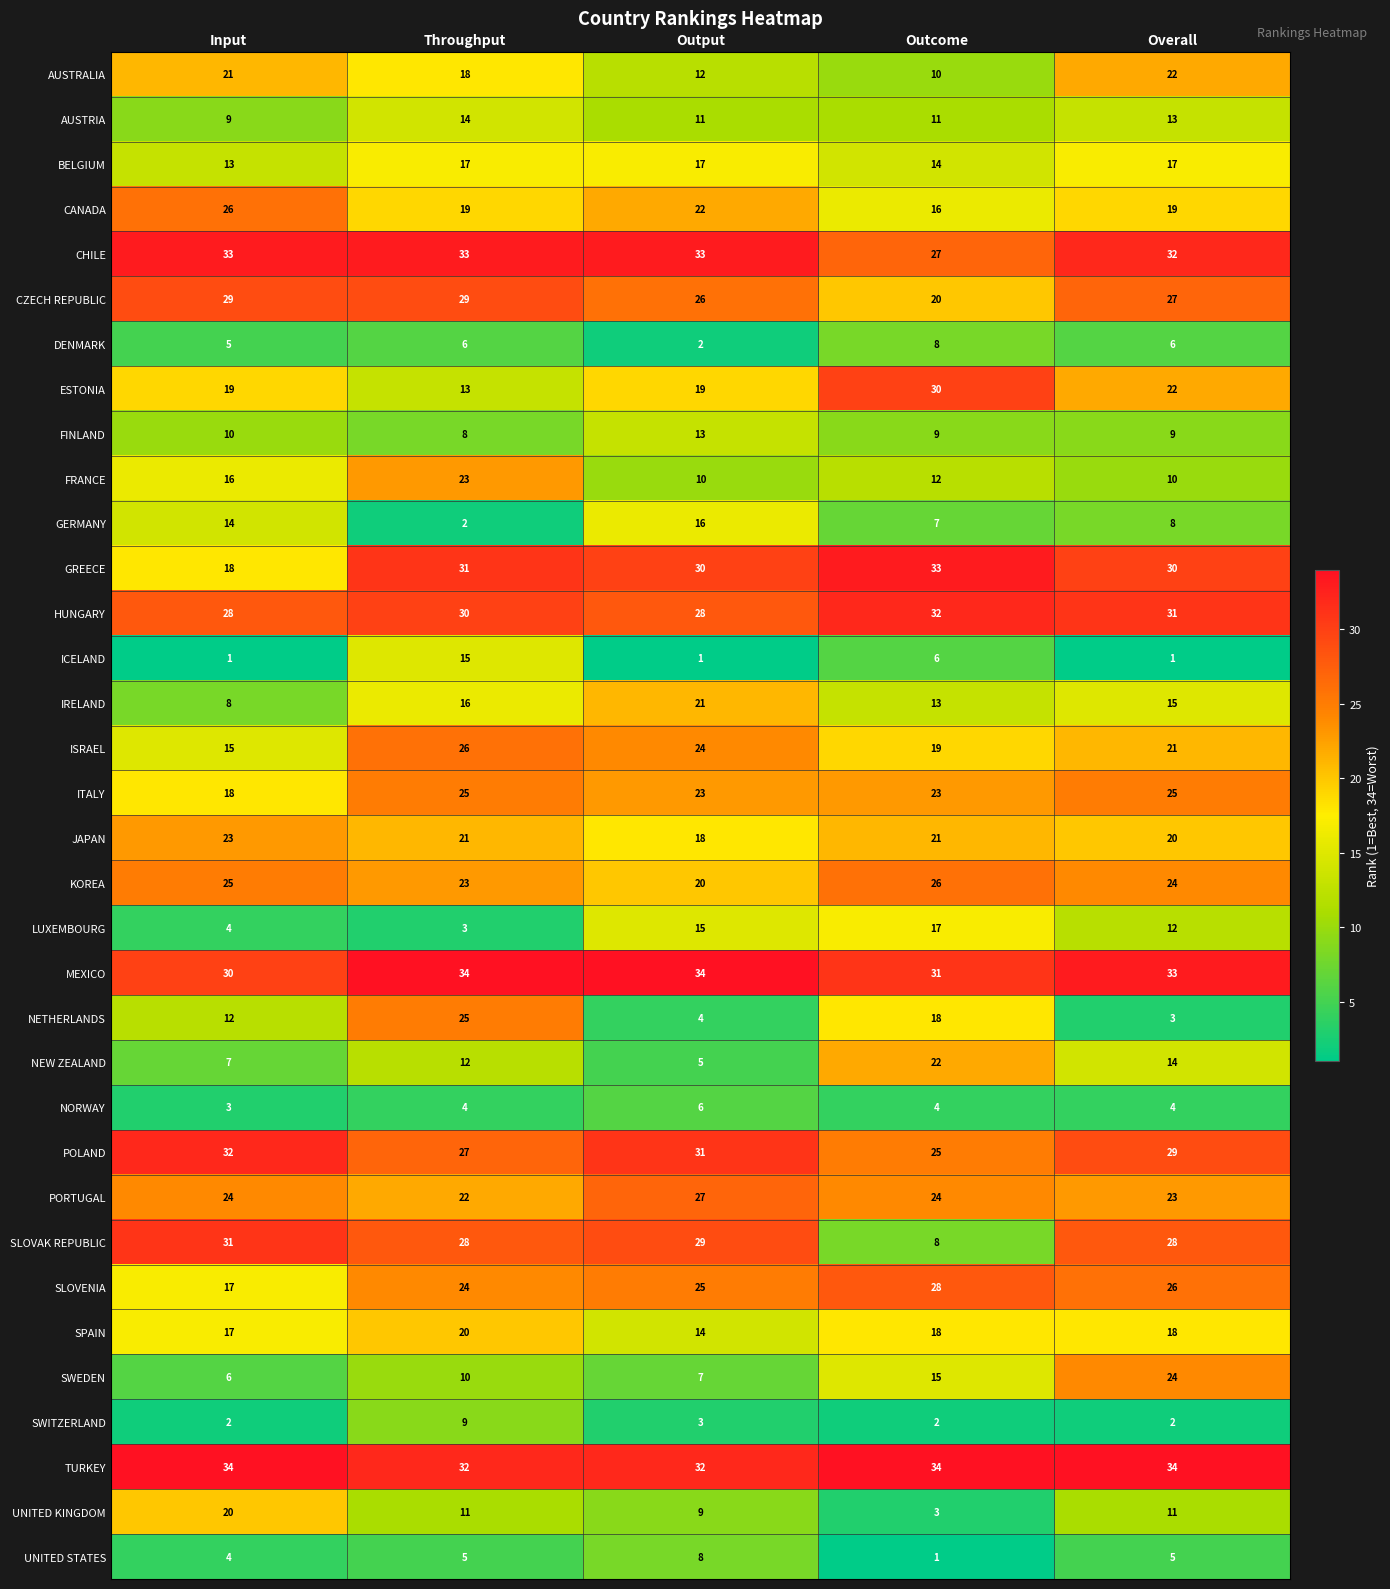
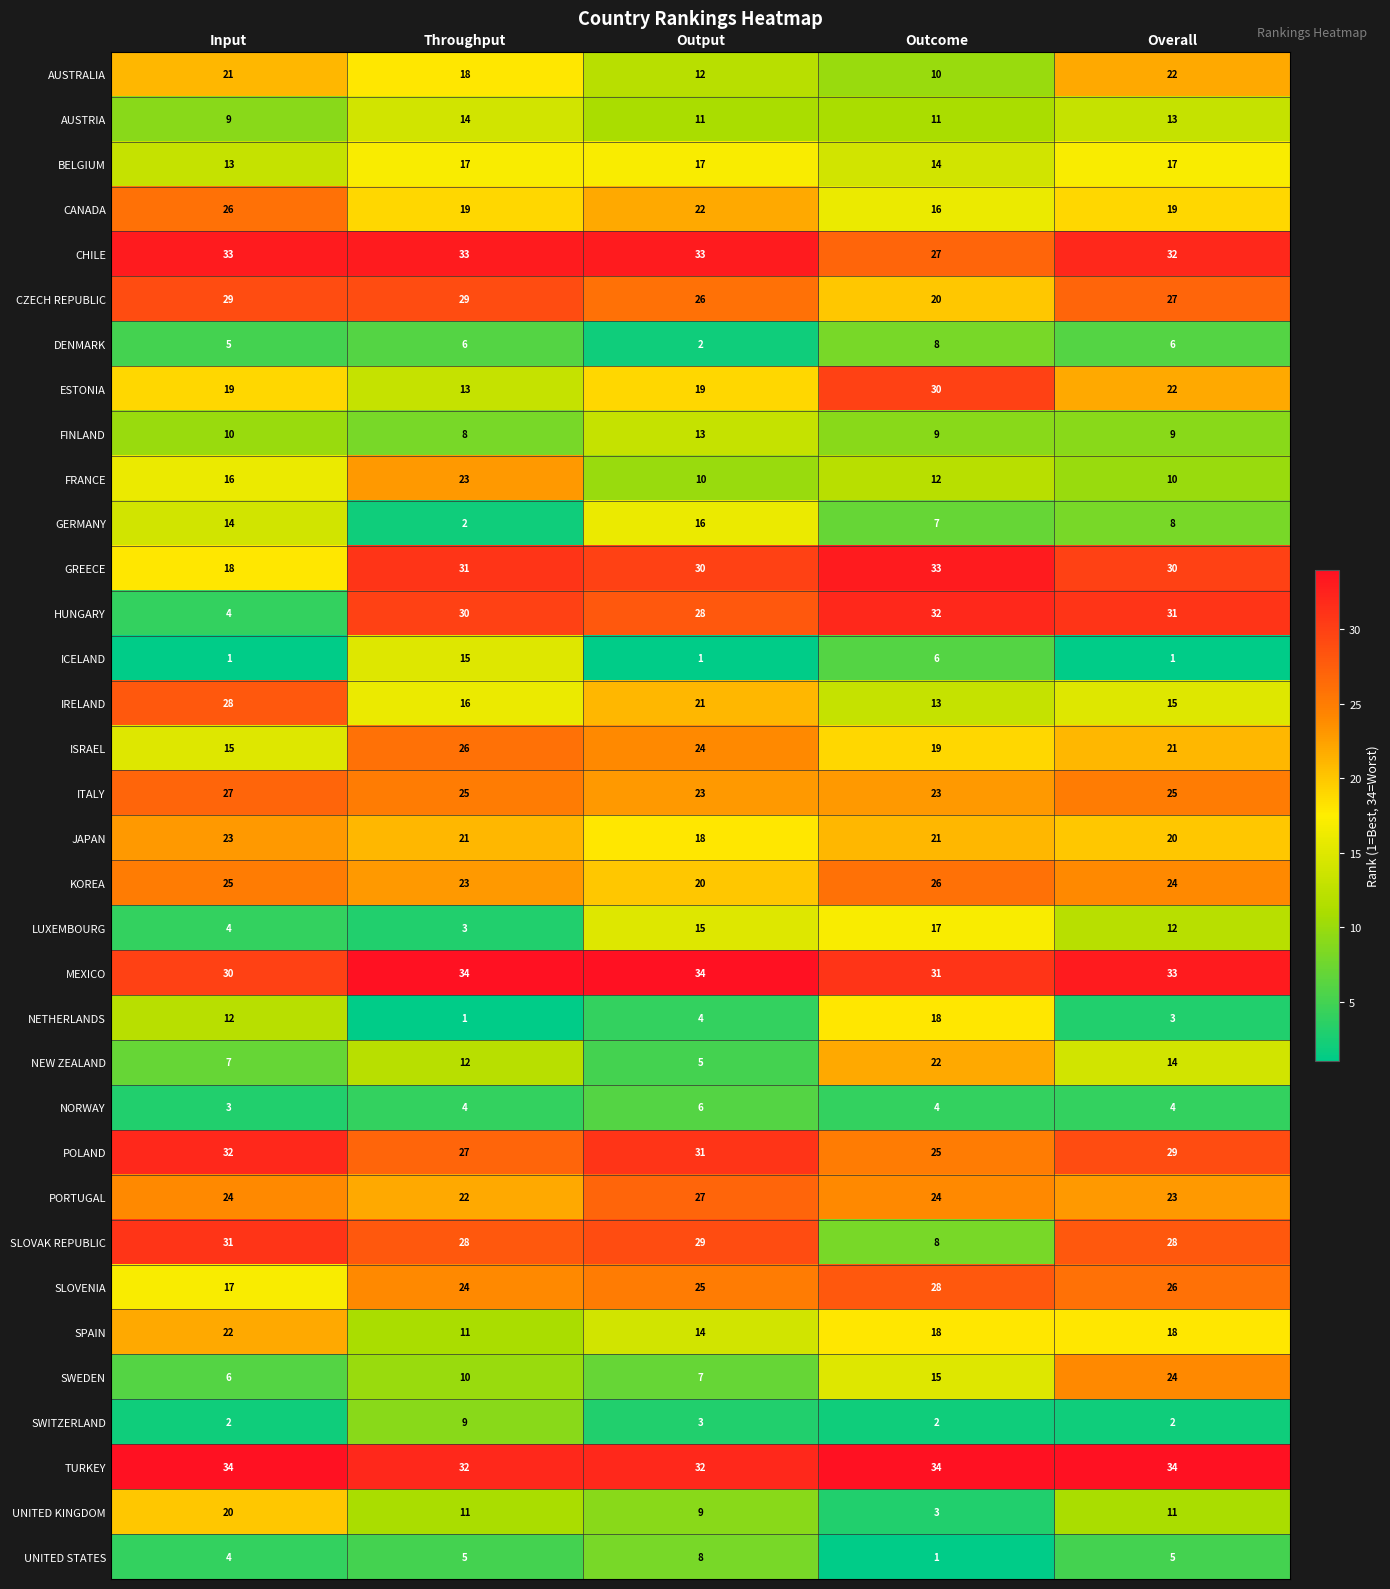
HUNGARY, Input: 28 -> 4
IRELAND, Input: 8 -> 28
ITALY, Input: 18 -> 27
NETHERLANDS, Throughput: 25 -> 1
SPAIN, Input: 17 -> 22
SPAIN, Throughput: 20 -> 11
